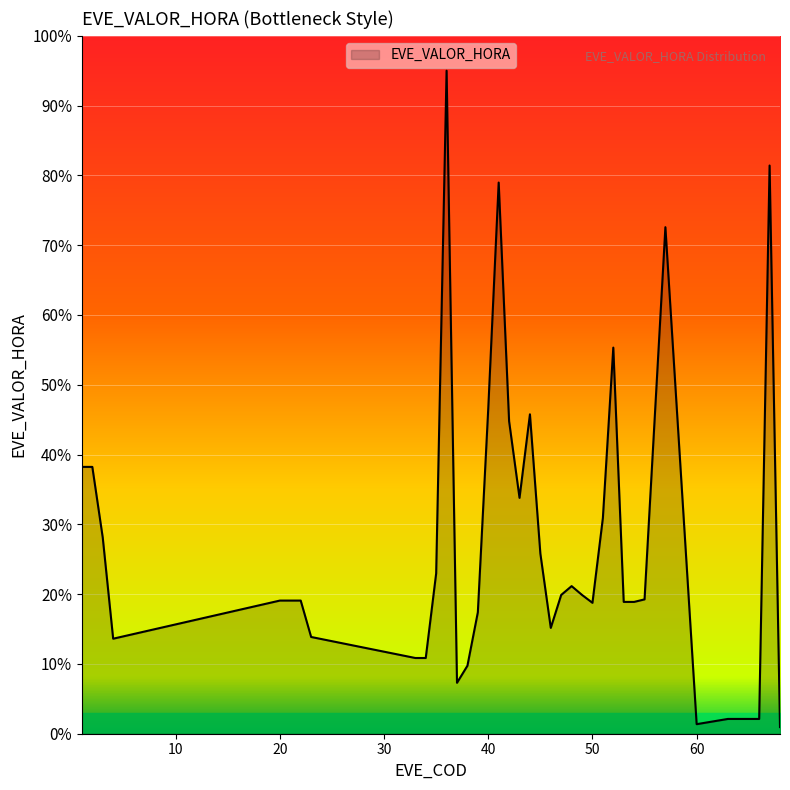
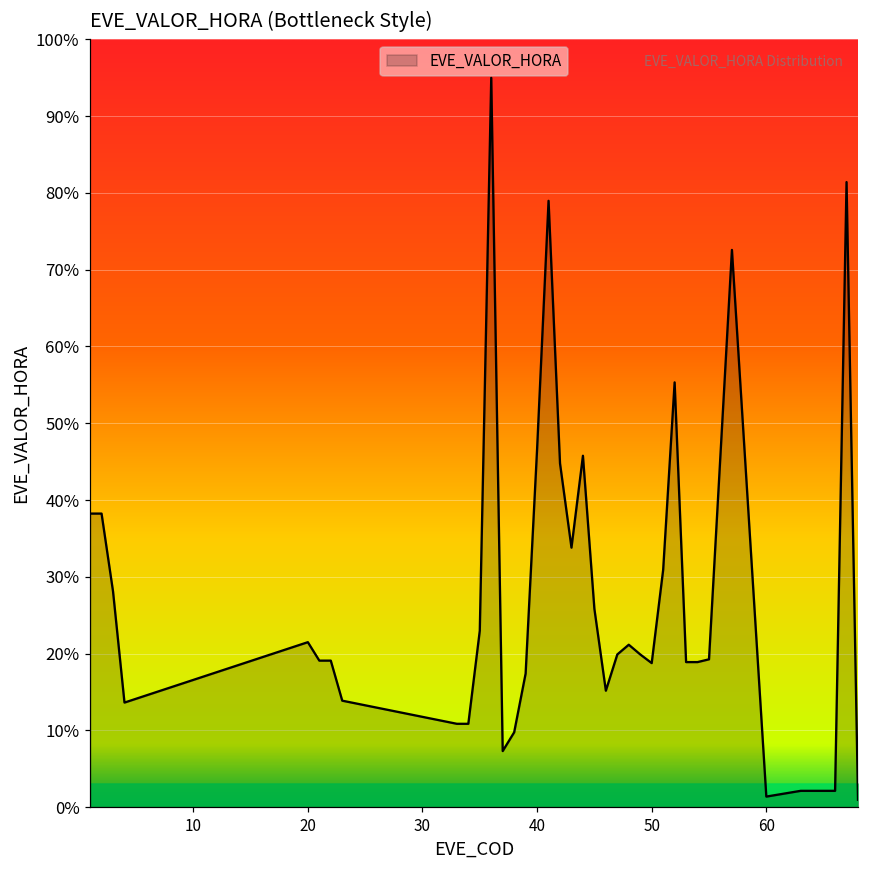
EVE_VALOR_HORA, 20: 19% -> 21%
